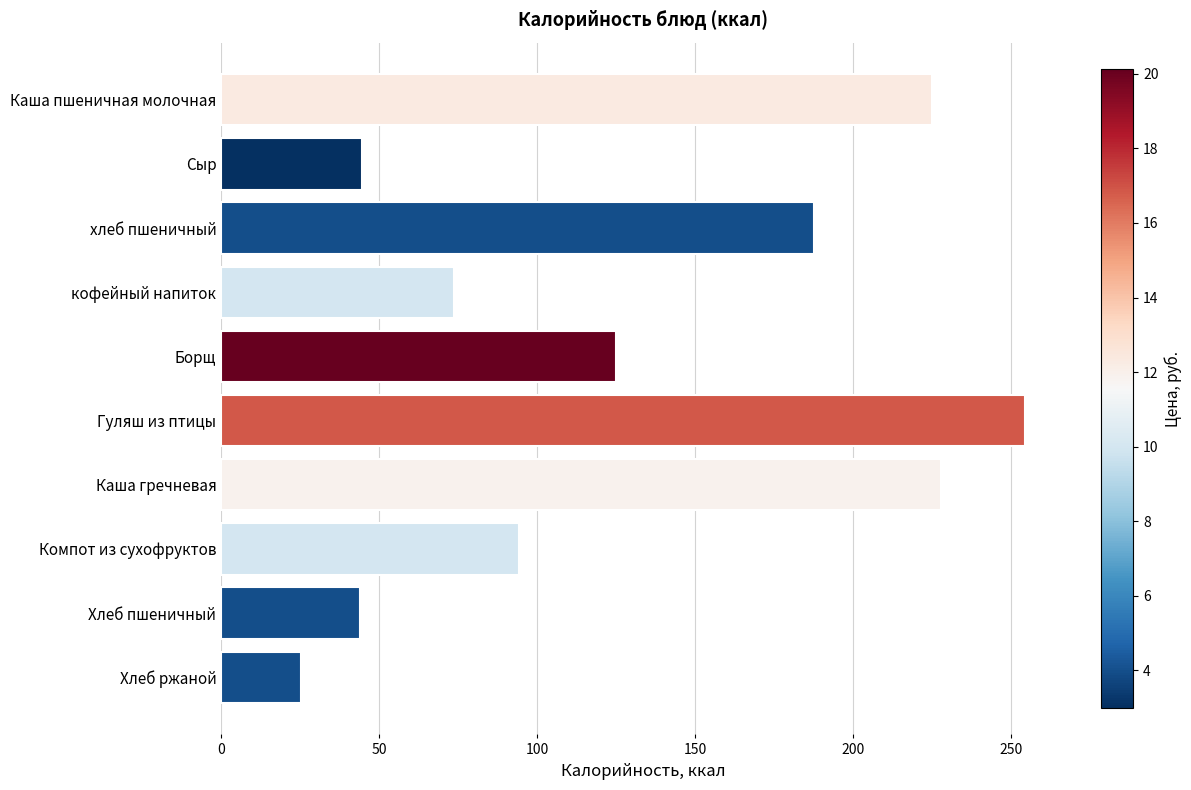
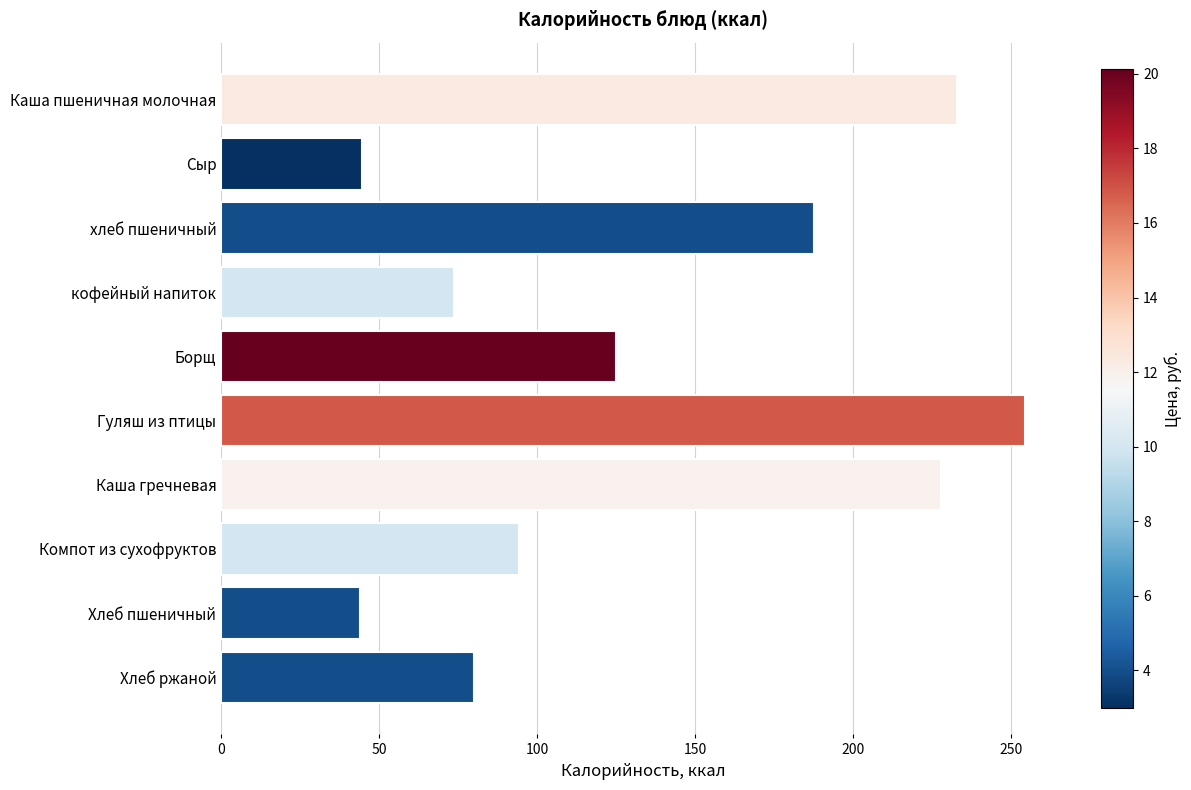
Каша пшеничная молочная: 225 -> 233
Хлеб ржаной: 25 -> 80
